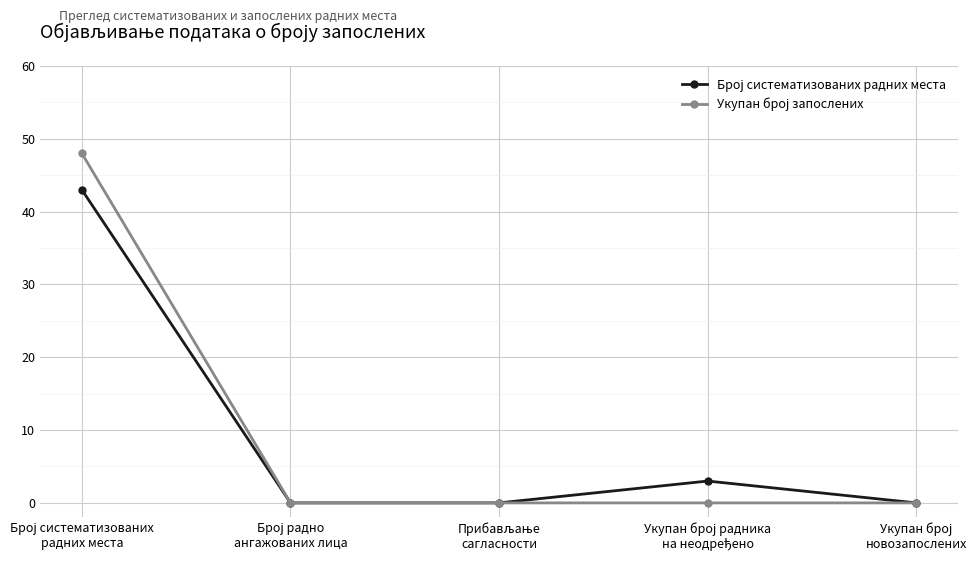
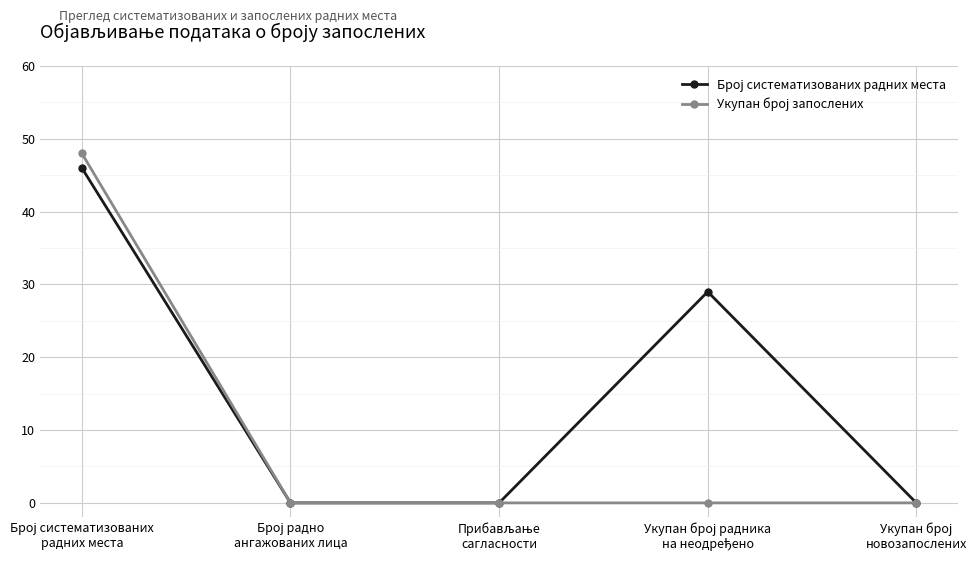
Број систематизованих радних места, Број систематизованих радних места: 43 -> 46
Број систематизованих радних места, Укупан број радника на неодређено: 3 -> 29
